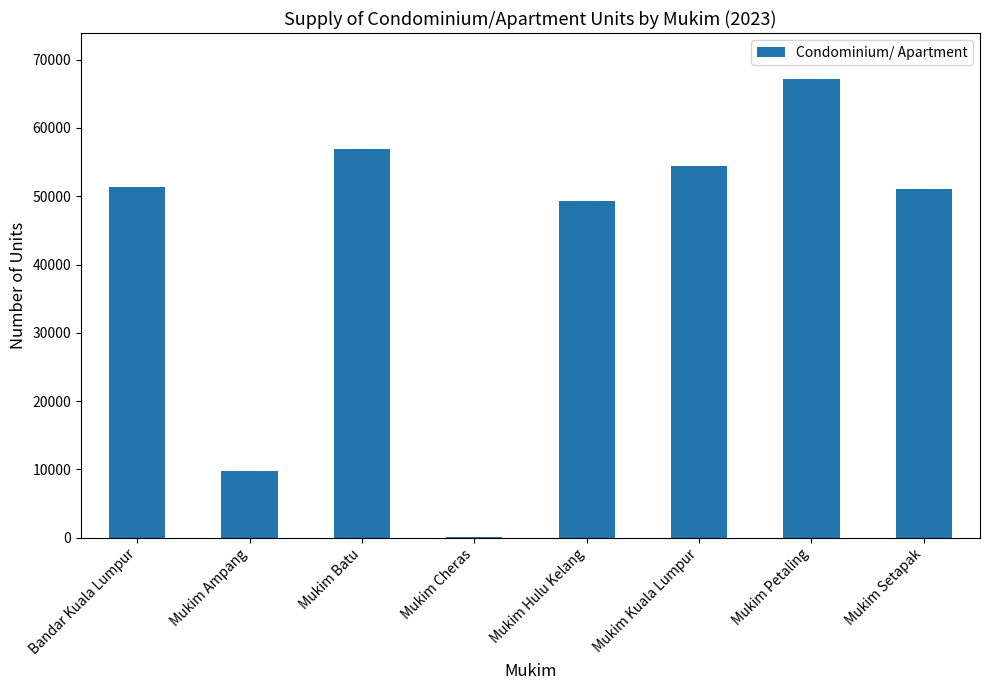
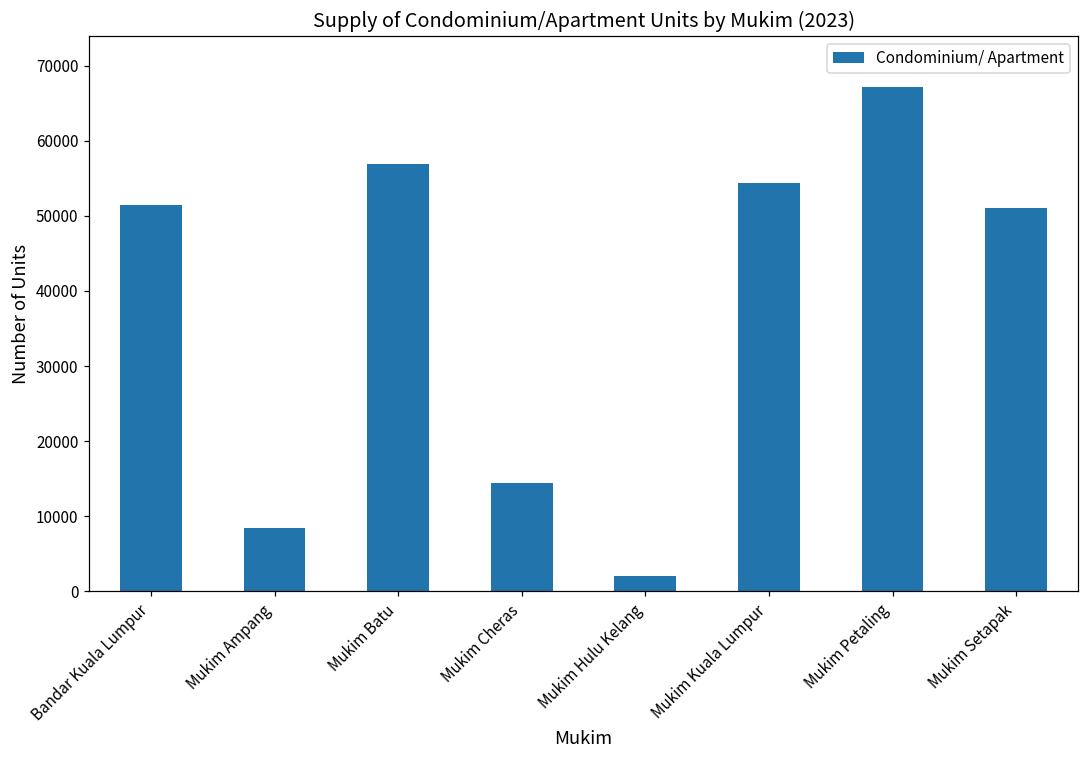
Mukim Ampang: 10000 -> 8000
Mukim Cheras: 0 -> 14000
Mukim Hulu Kelang: 49000 -> 2000
